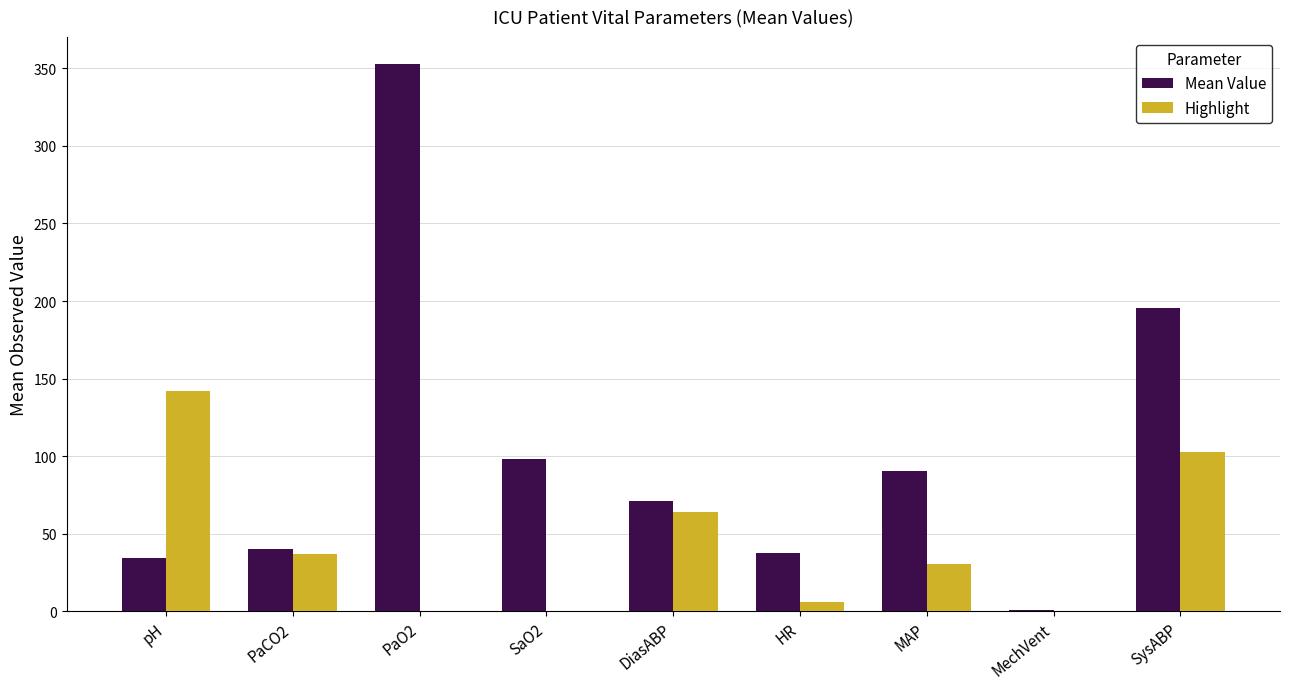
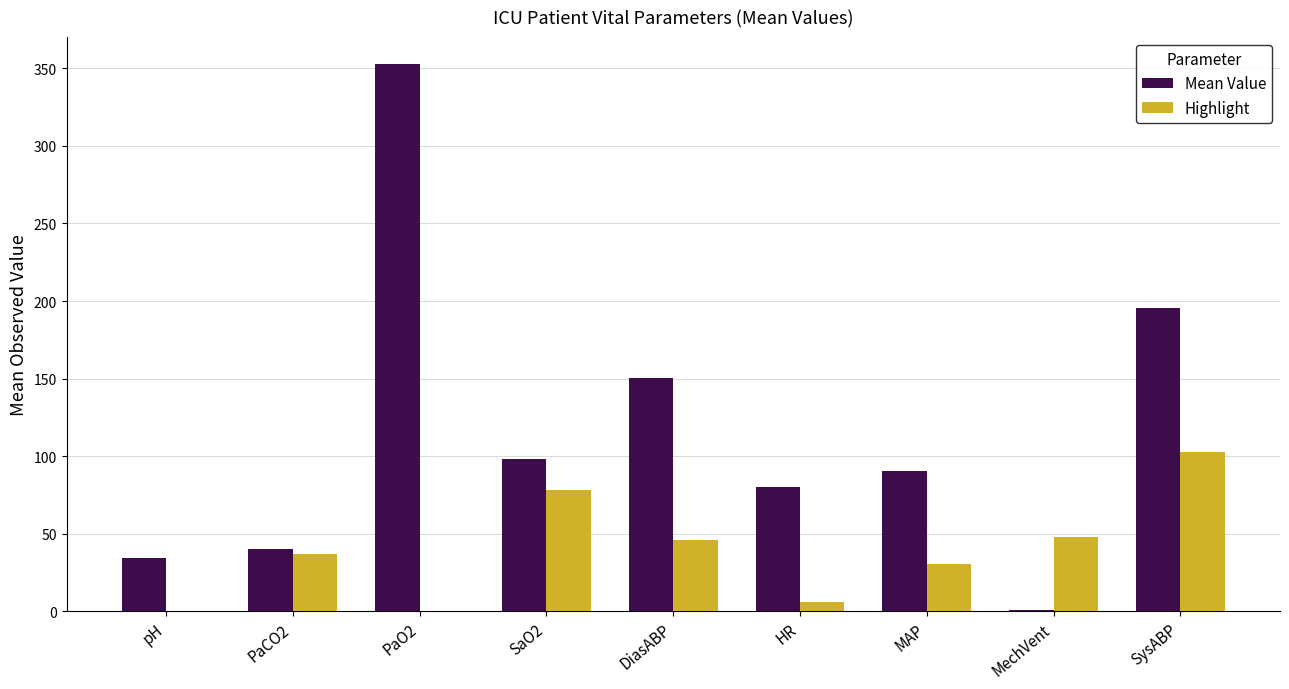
Highlight, pH: 142 -> 0
Highlight, SaO2: 0 -> 78
Mean Value, DiasABP: 71 -> 151
Highlight, DiasABP: 64 -> 46
Mean Value, HR: 38 -> 80
Highlight, MechVent: 0 -> 48
